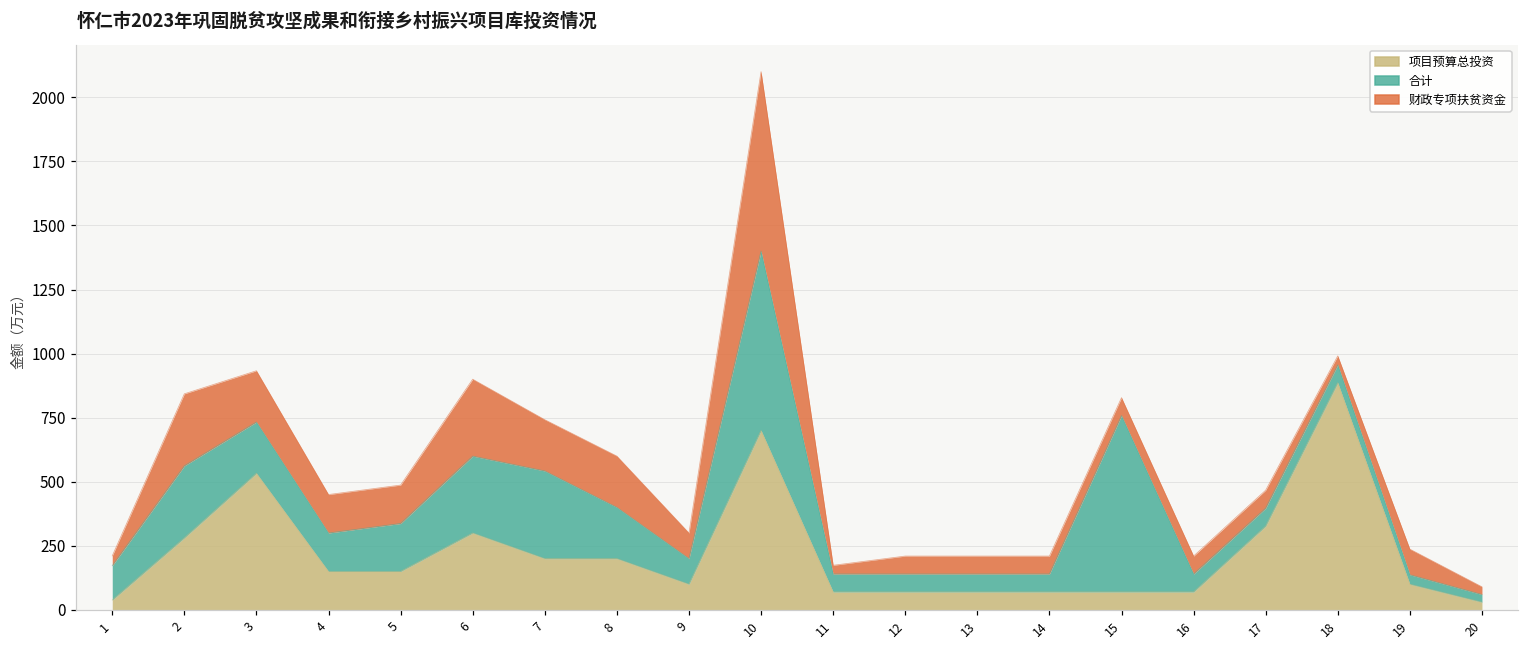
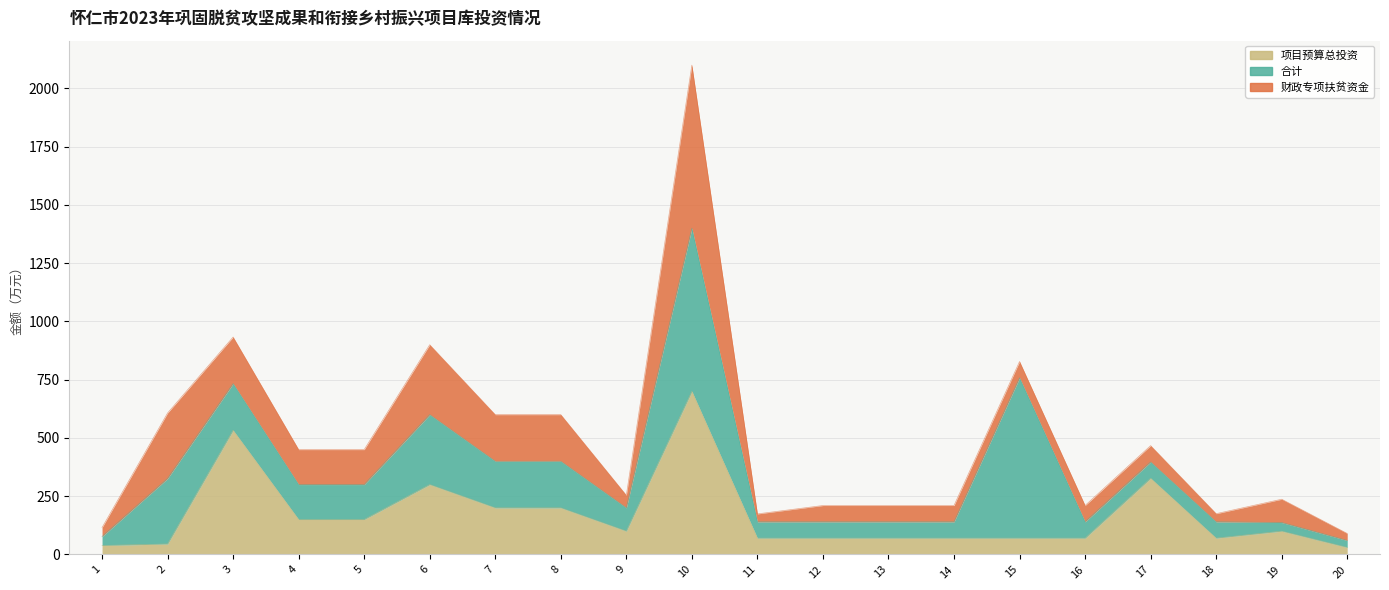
合计, 1: 130 -> 40
项目预算总投资, 2: 280 -> 50
合计, 5: 190 -> 150
合计, 7: 340 -> 200
财政专项扶贫资金, 9: 100 -> 50
项目预算总投资, 18: 890 -> 70
